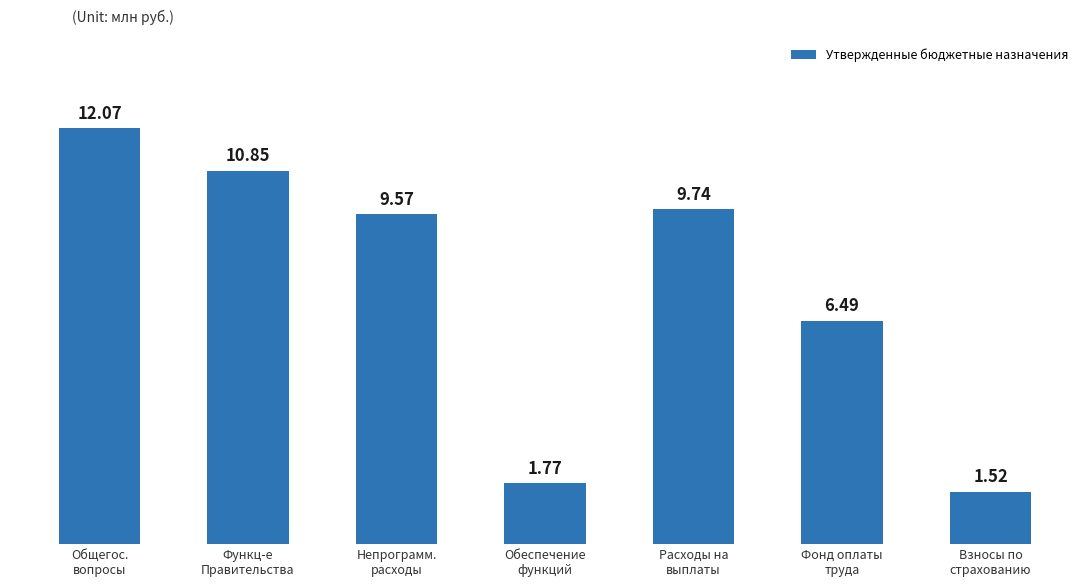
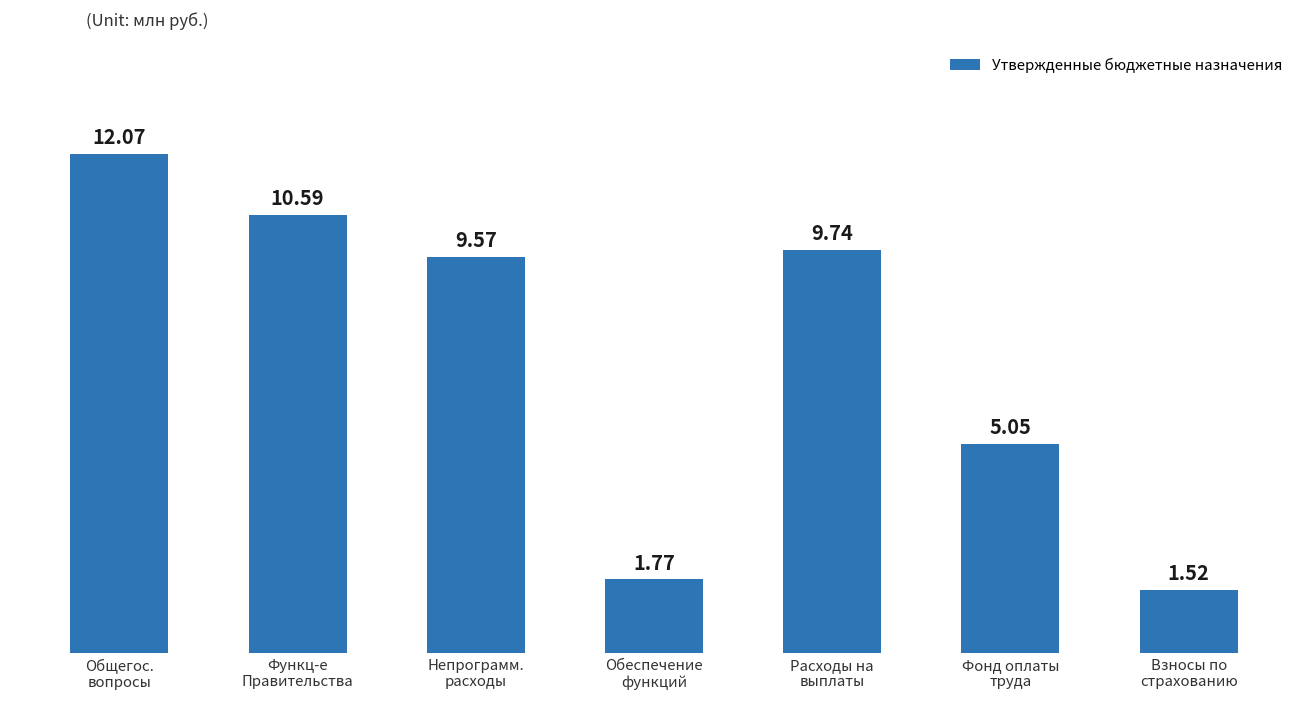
Функц-е Правительства: 10.85 -> 10.59
Фонд оплаты труда: 6.49 -> 5.05
